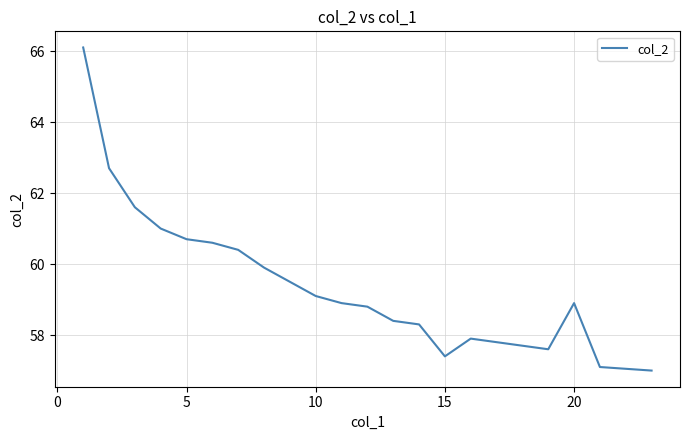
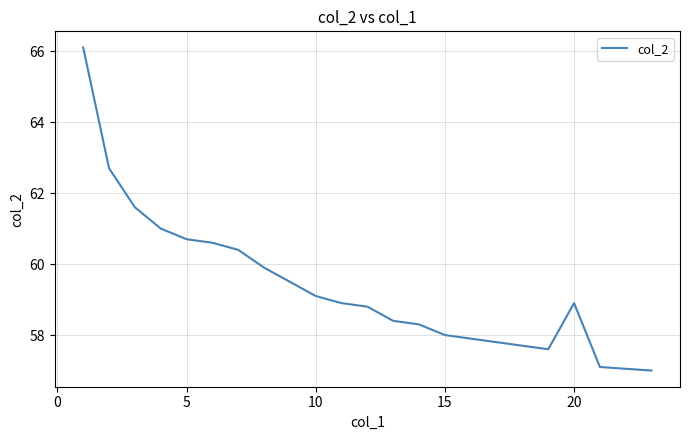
15: 57.4 -> 58.0
